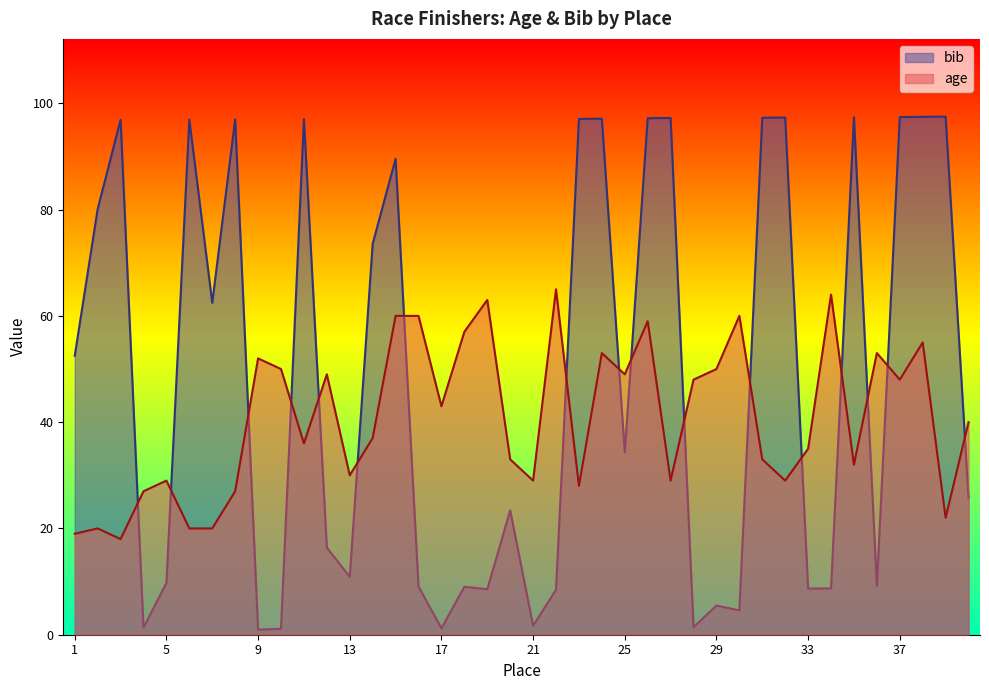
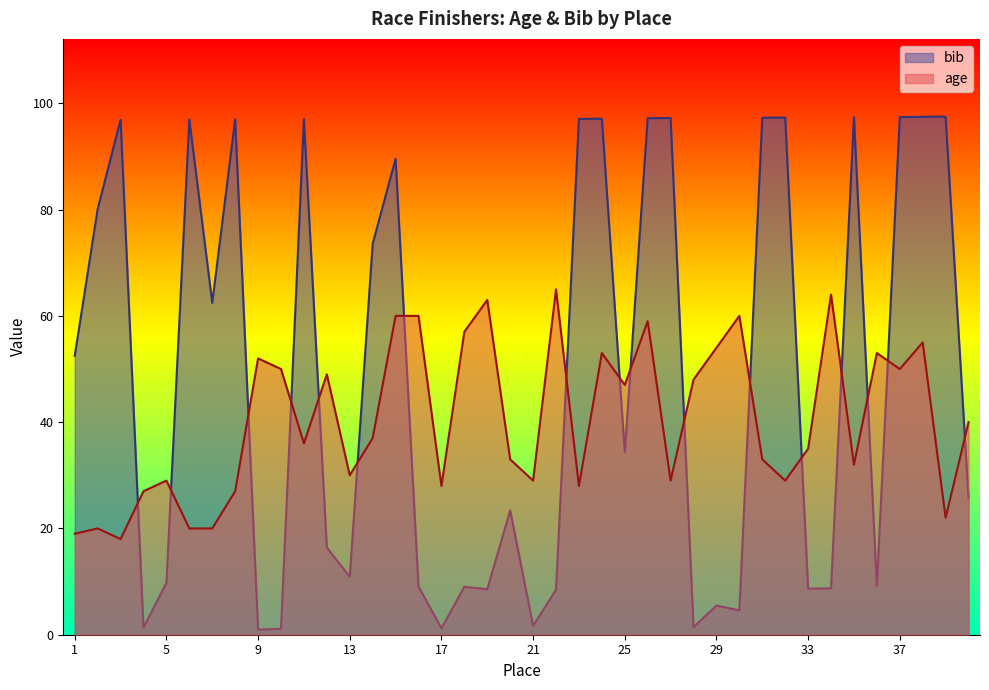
age, 17: 43 -> 28
age, 25: 49 -> 47
age, 29: 50 -> 54
age, 37: 48 -> 50
